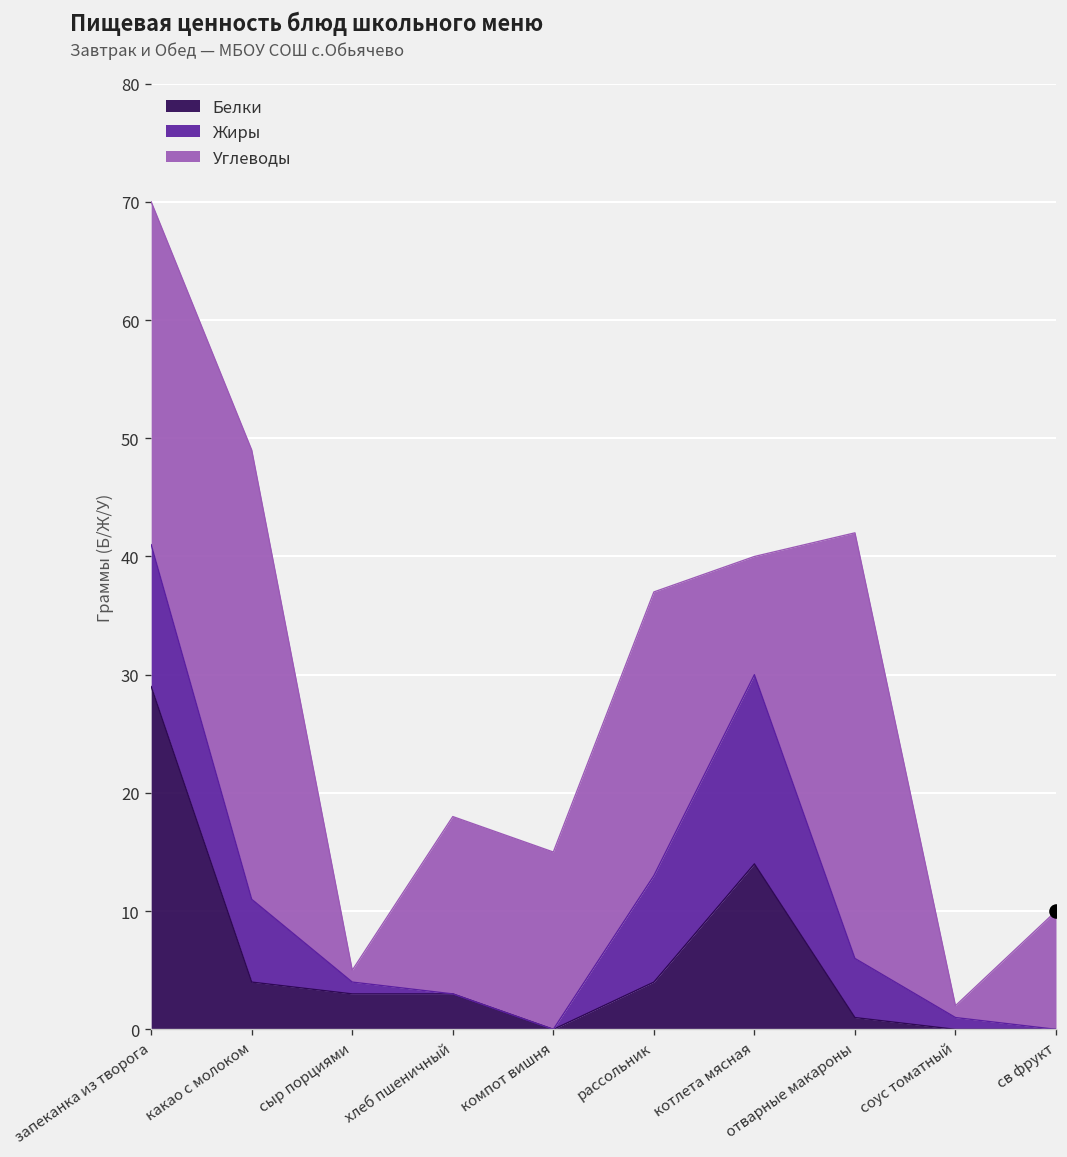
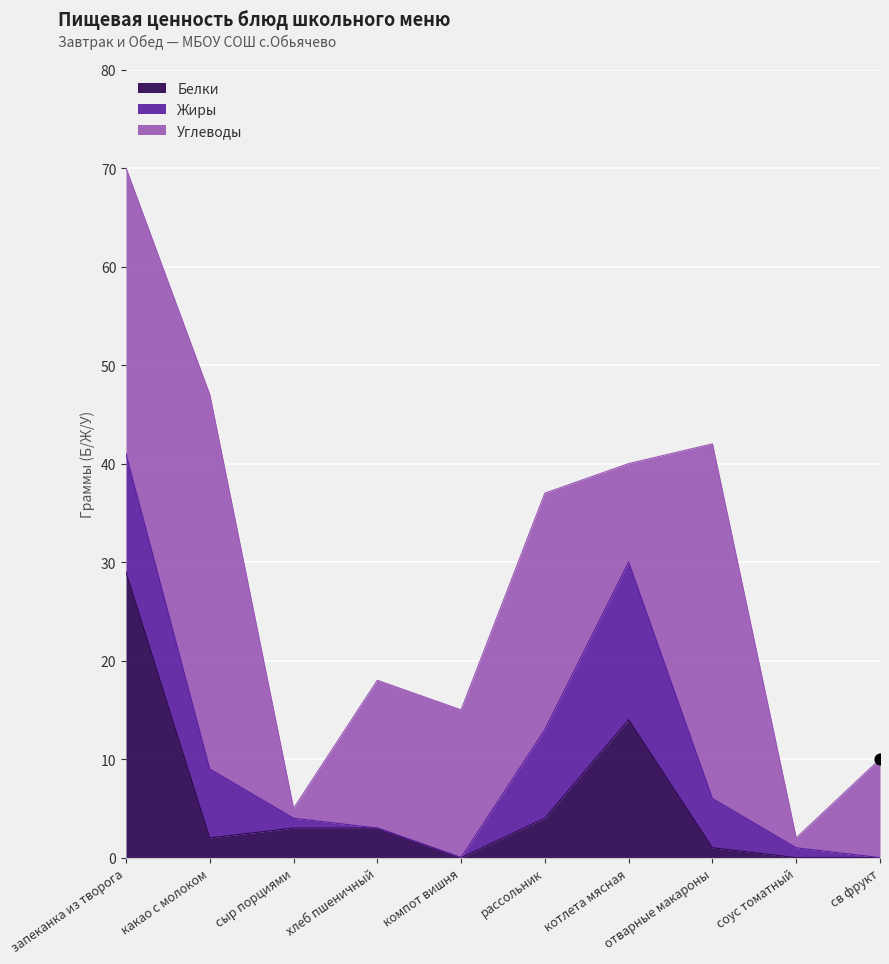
Белки, какао с молоком: 4 -> 2
